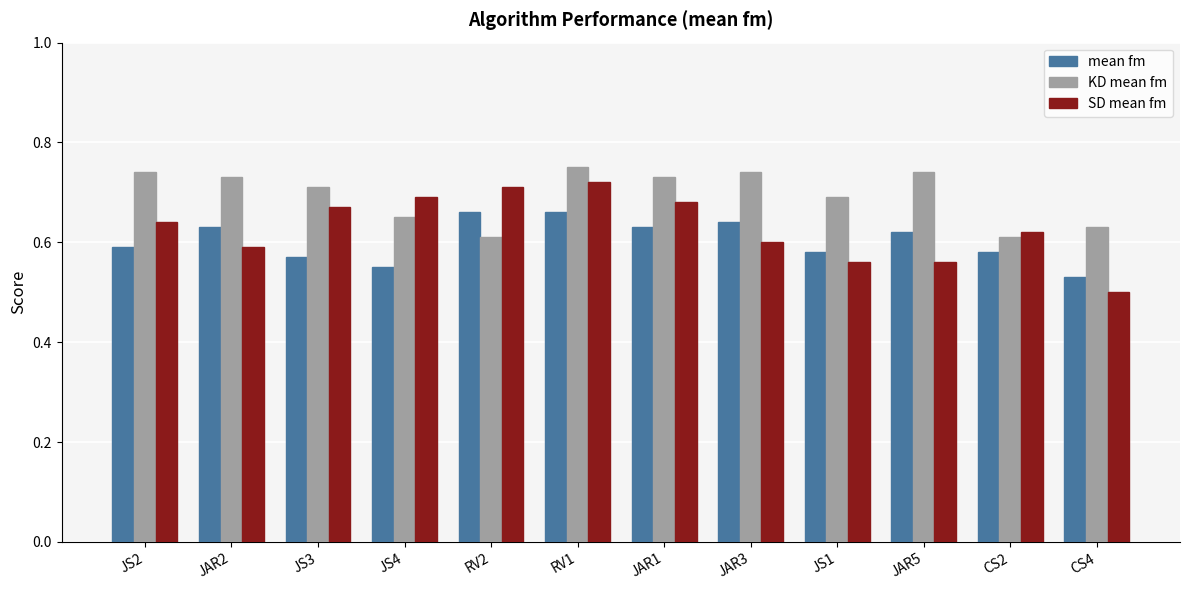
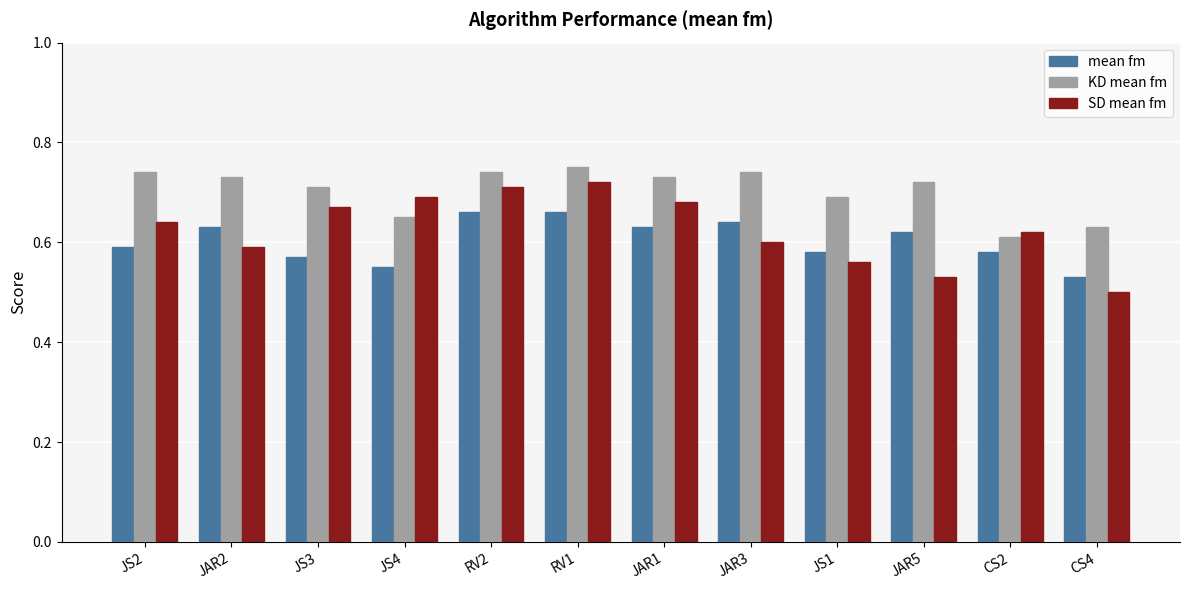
KD mean fm, RV2: 0.61 -> 0.74
KD mean fm, JAR5: 0.74 -> 0.72
SD mean fm, JAR5: 0.56 -> 0.53
